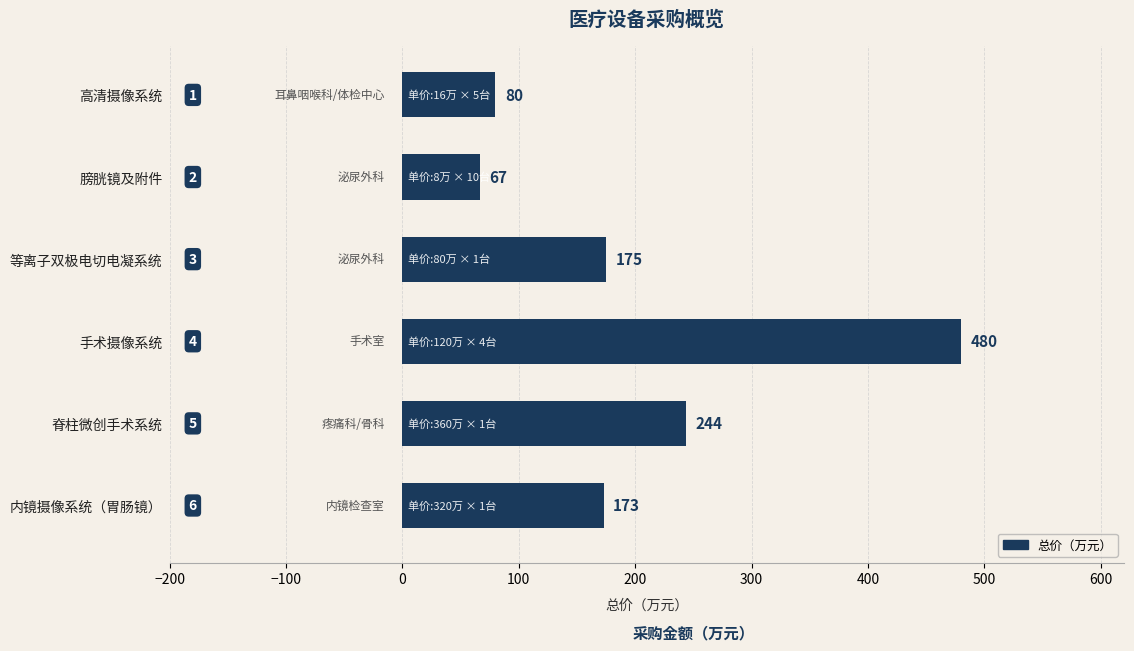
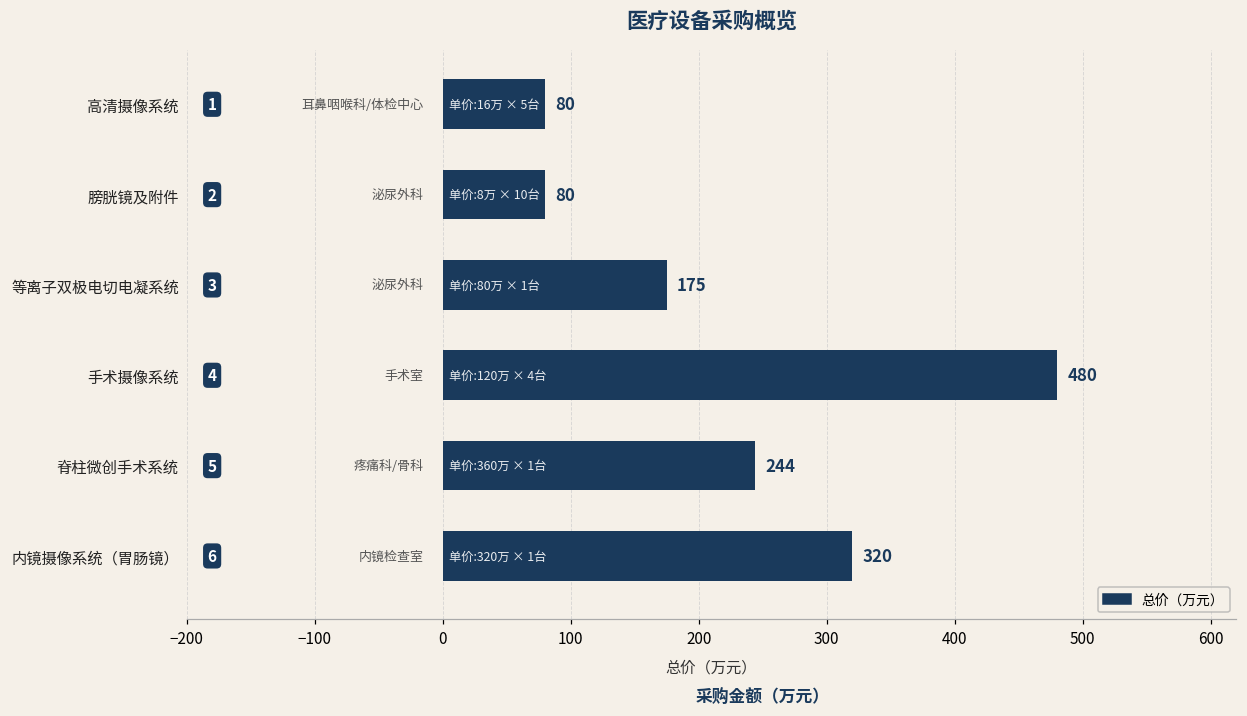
膀胱镜及附件: 67 -> 80
内镜摄像系统（胃肠镜）: 173 -> 320
